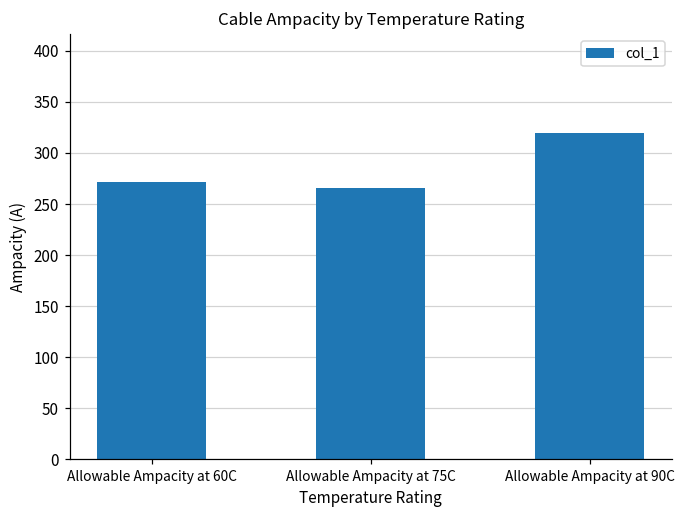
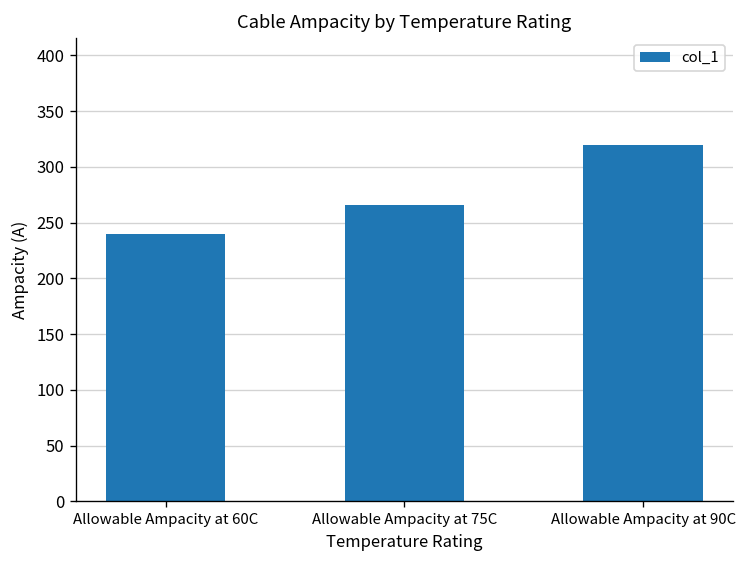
Allowable Ampacity at 60C: 270 -> 240
